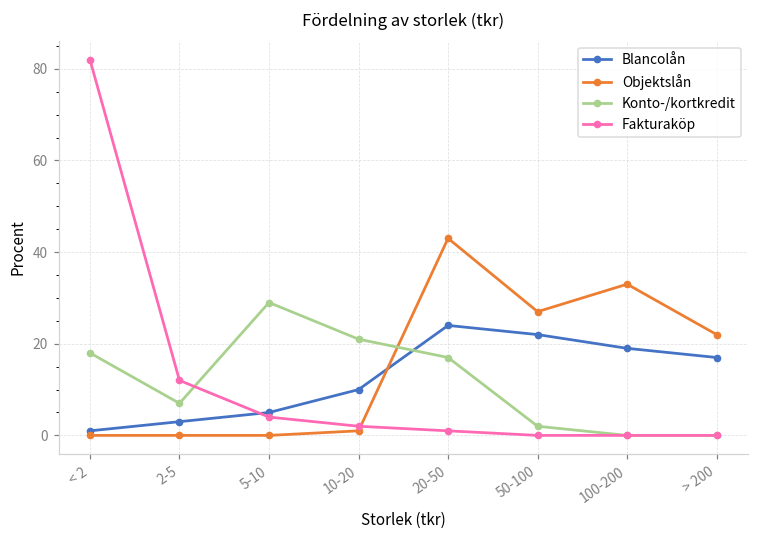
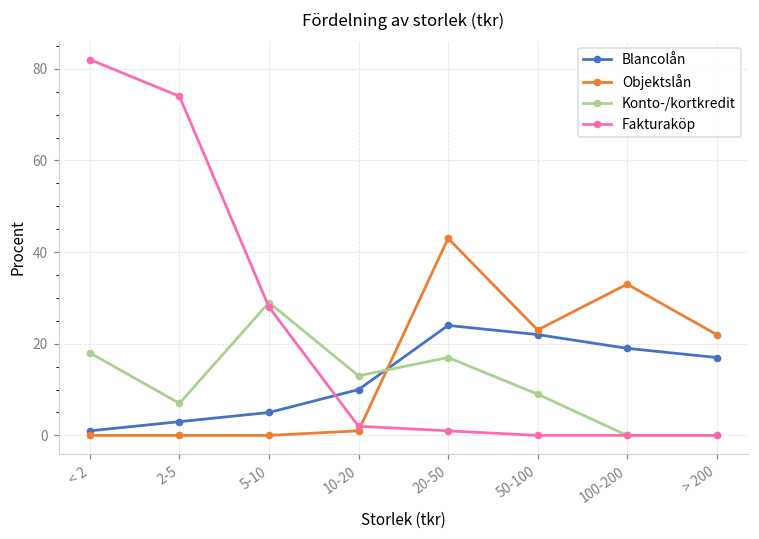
Fakturaköp, 2-5: 12 -> 74
Fakturaköp, 5-10: 4 -> 28
Konto-/kortkredit, 10-20: 21 -> 13
Objektslån, 50-100: 27 -> 23
Konto-/kortkredit, 50-100: 2 -> 9
